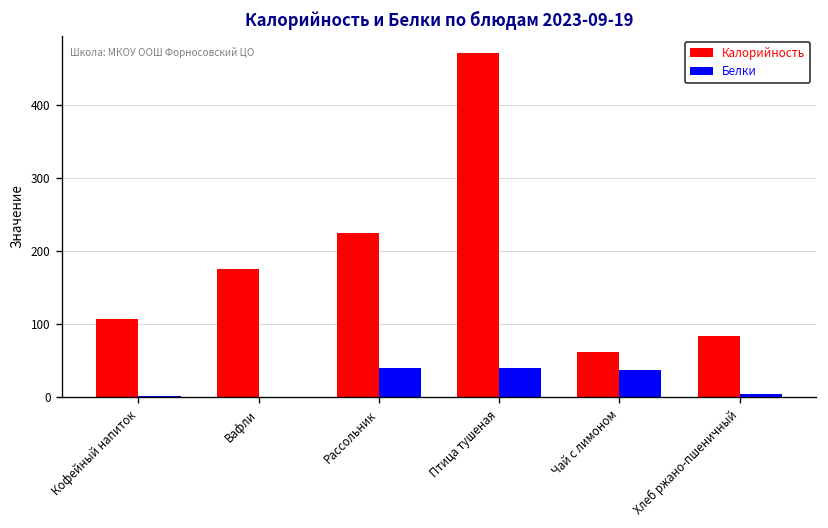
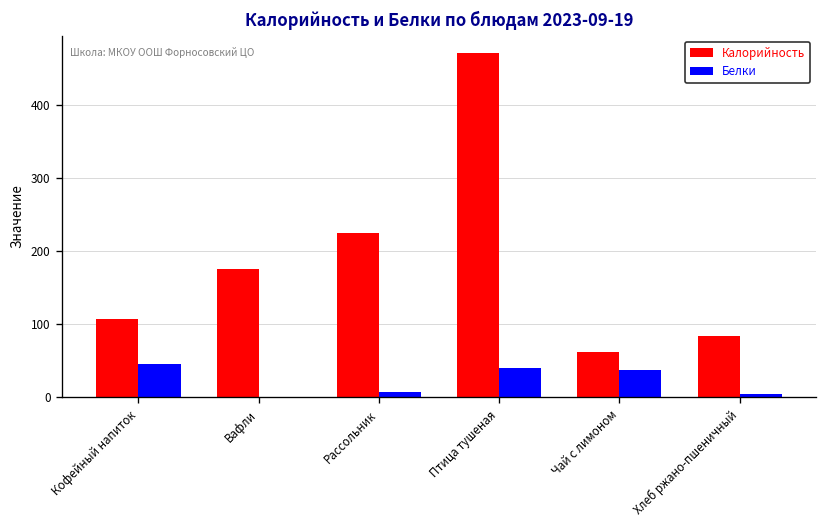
Белки, Кофейный напиток: 0 -> 50
Белки, Рассольник: 40 -> 10
